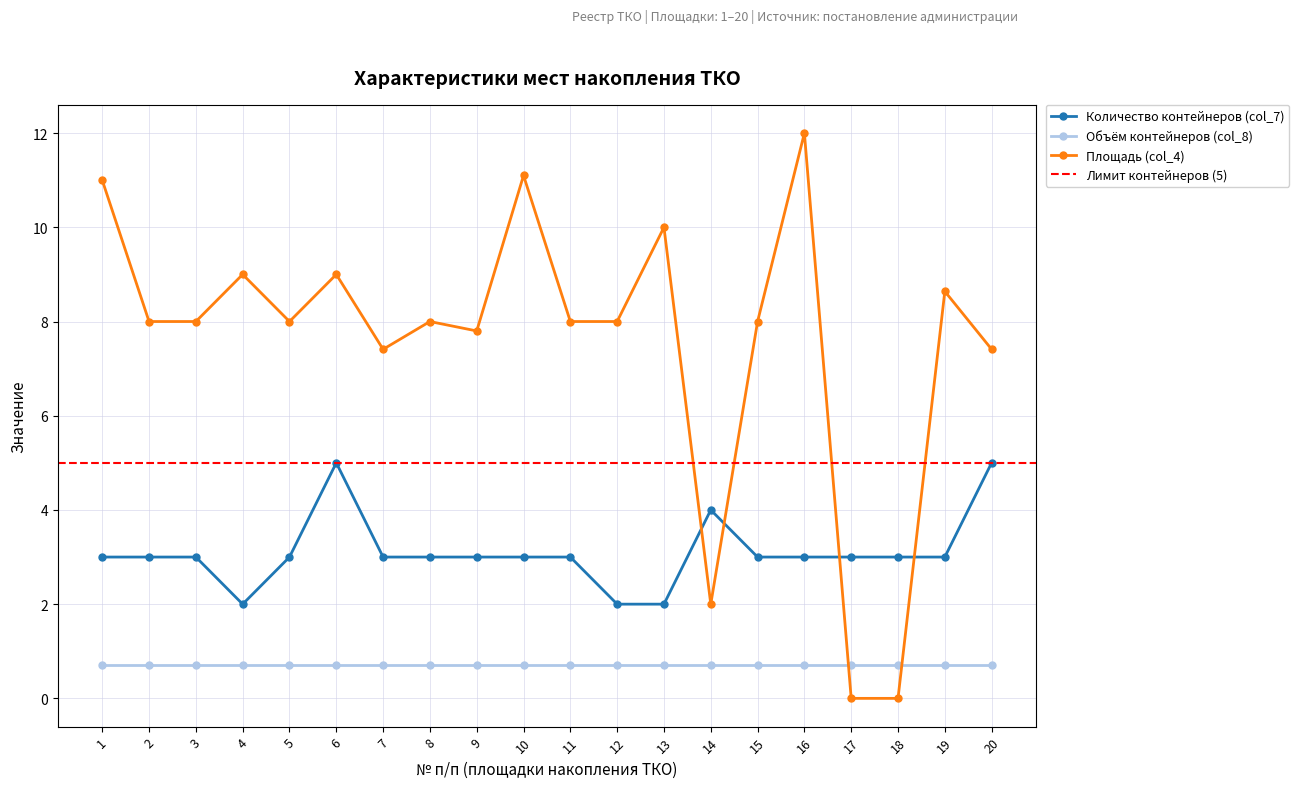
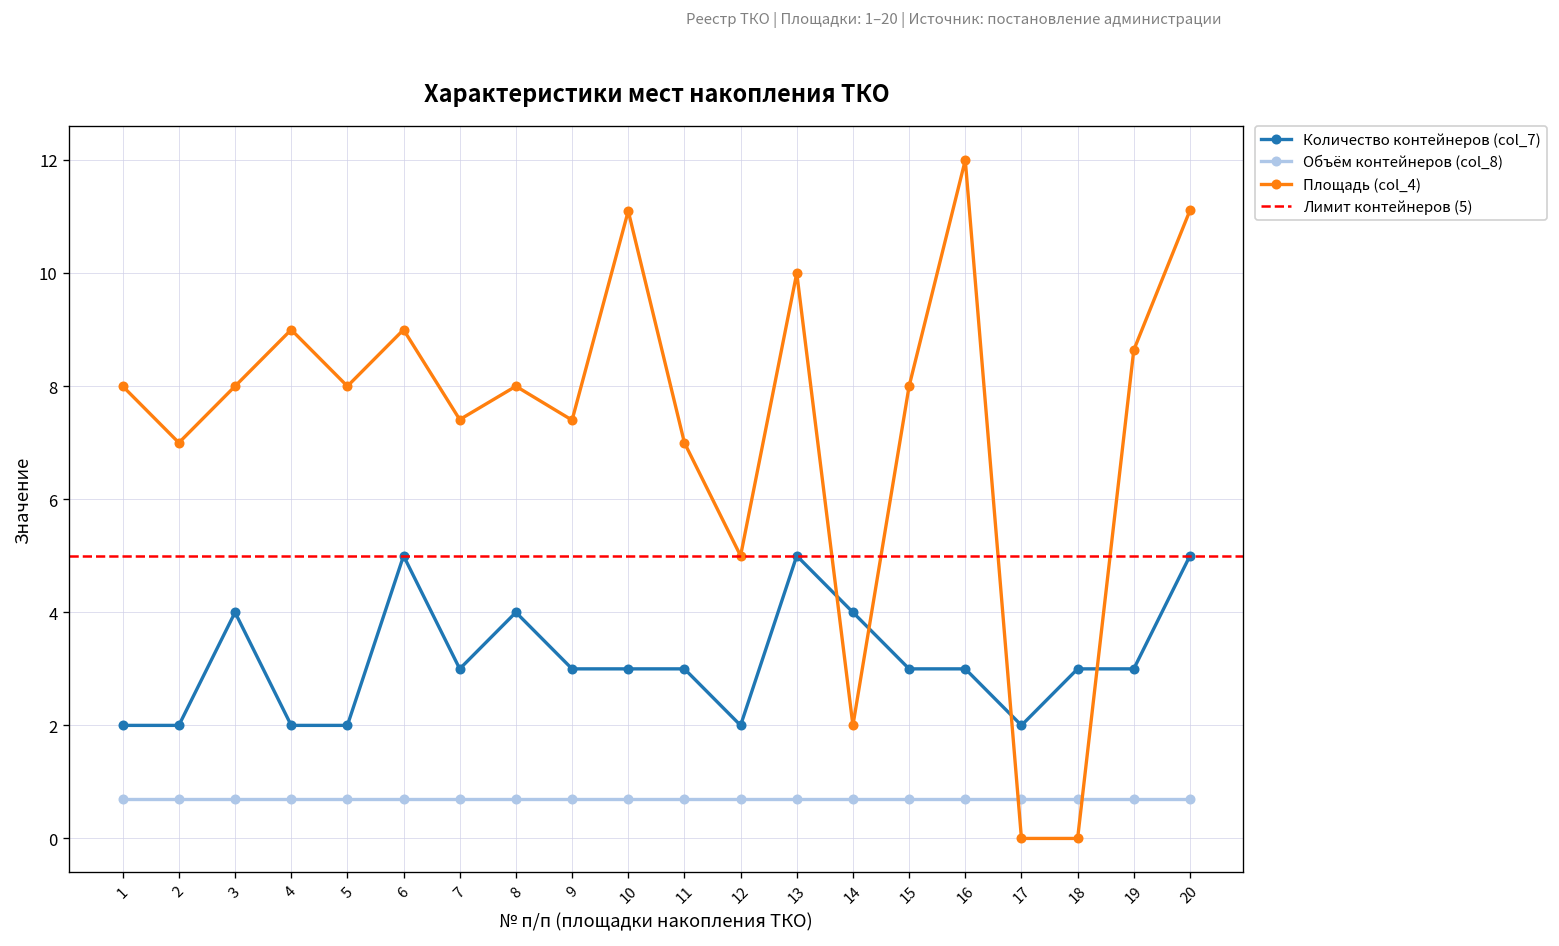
Количество контейнеров (col_7), 1: 3 -> 2
Площадь (col_4), 1: 11 -> 8
Количество контейнеров (col_7), 2: 3 -> 2
Площадь (col_4), 2: 8 -> 7
Количество контейнеров (col_7), 3: 3 -> 4
Количество контейнеров (col_7), 5: 3 -> 2
Количество контейнеров (col_7), 8: 3 -> 4
Площадь (col_4), 9: 7.8 -> 7.4
Площадь (col_4), 11: 8 -> 7
Площадь (col_4), 12: 8 -> 5
Количество контейнеров (col_7), 13: 2 -> 5
Количество контейнеров (col_7), 17: 3 -> 2
Площадь (col_4), 20: 7.4 -> 11.1
